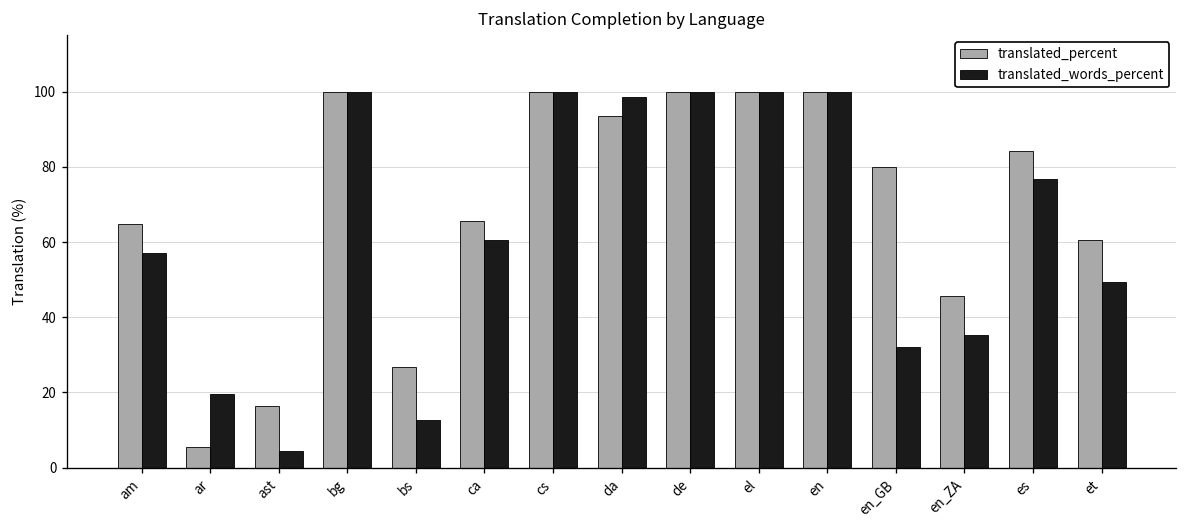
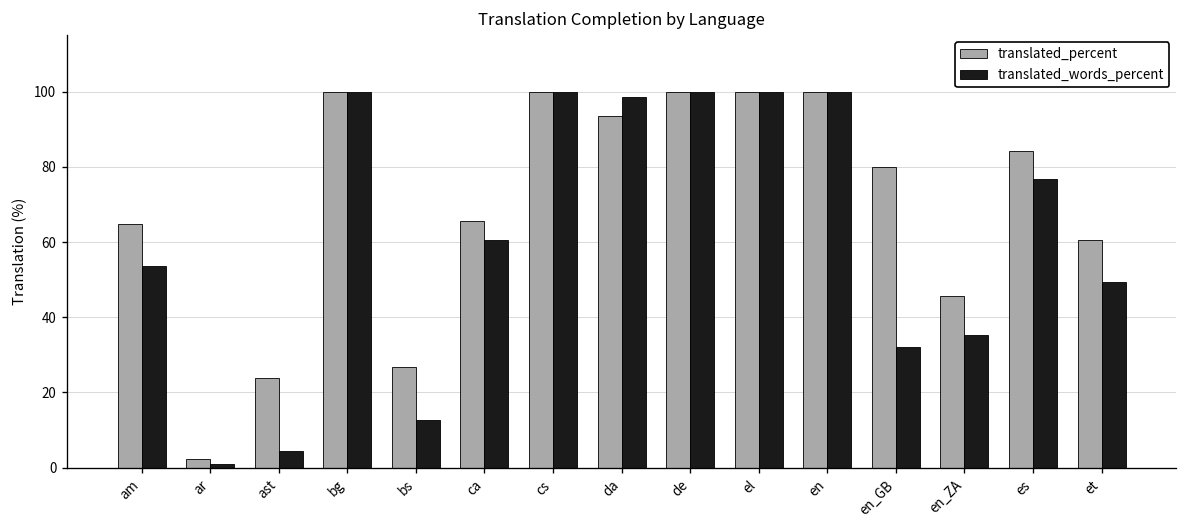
translated_words_percent, am: 57 -> 54
translated_percent, ar: 6 -> 2
translated_words_percent, ar: 20 -> 1
translated_percent, ast: 16 -> 24
